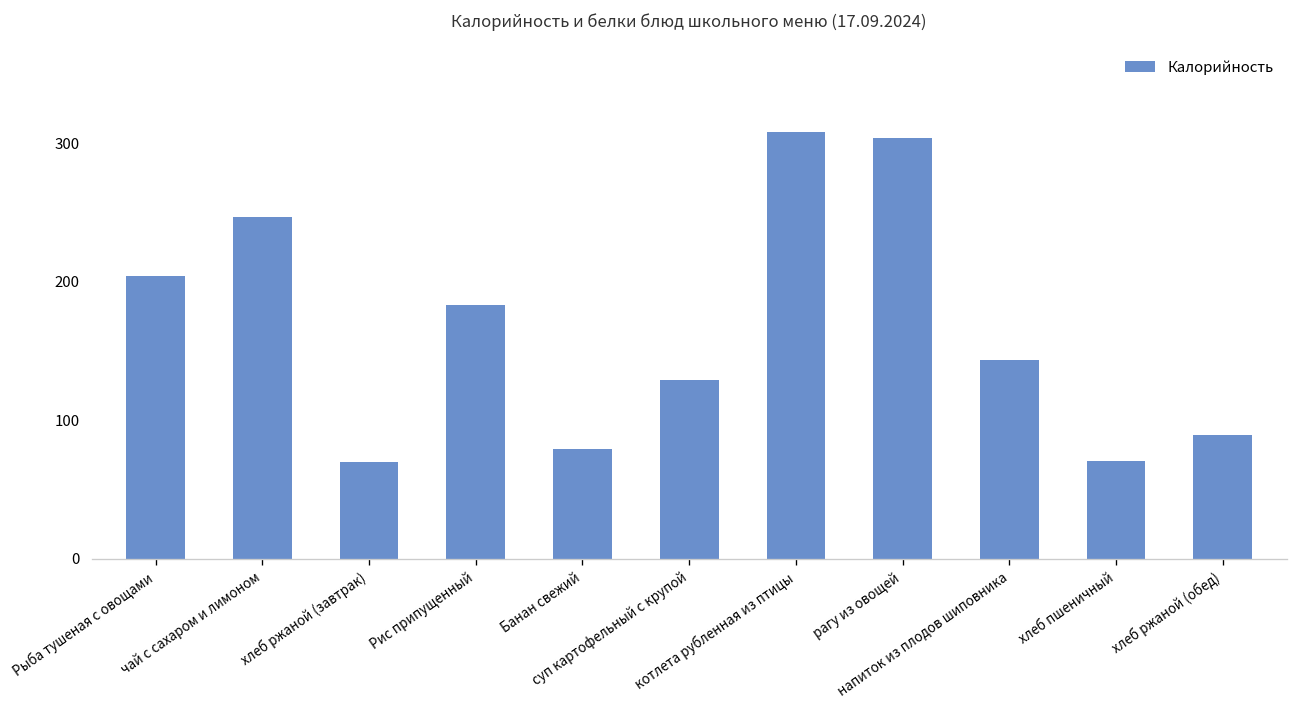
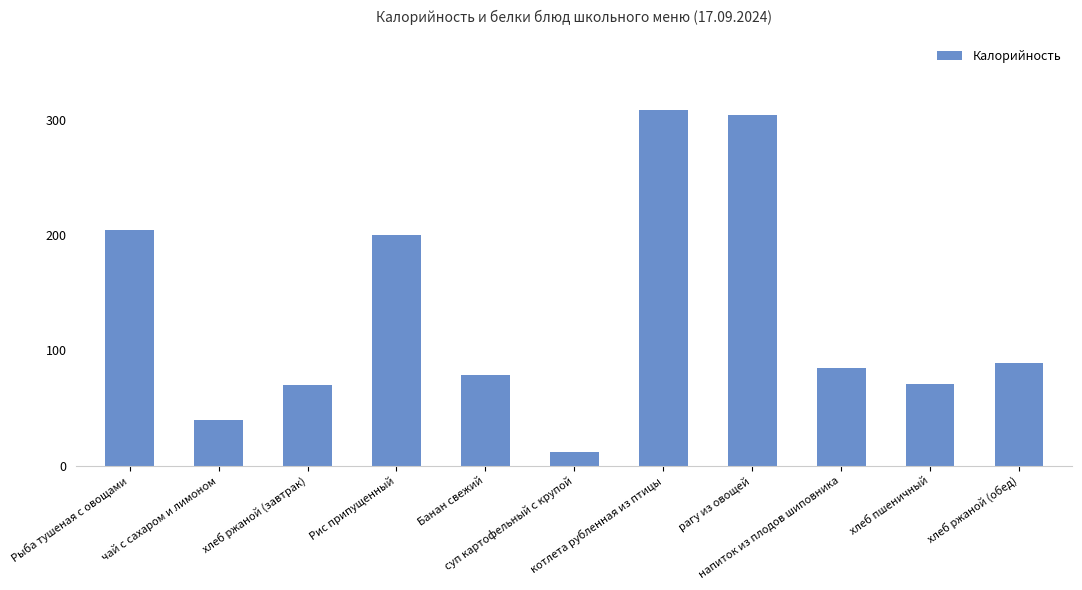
чай с сахаром и лимоном: 247 -> 40
Рис припущенный: 183 -> 200
суп картофельный с крупой: 130 -> 12
напиток из плодов шиповника: 144 -> 85
